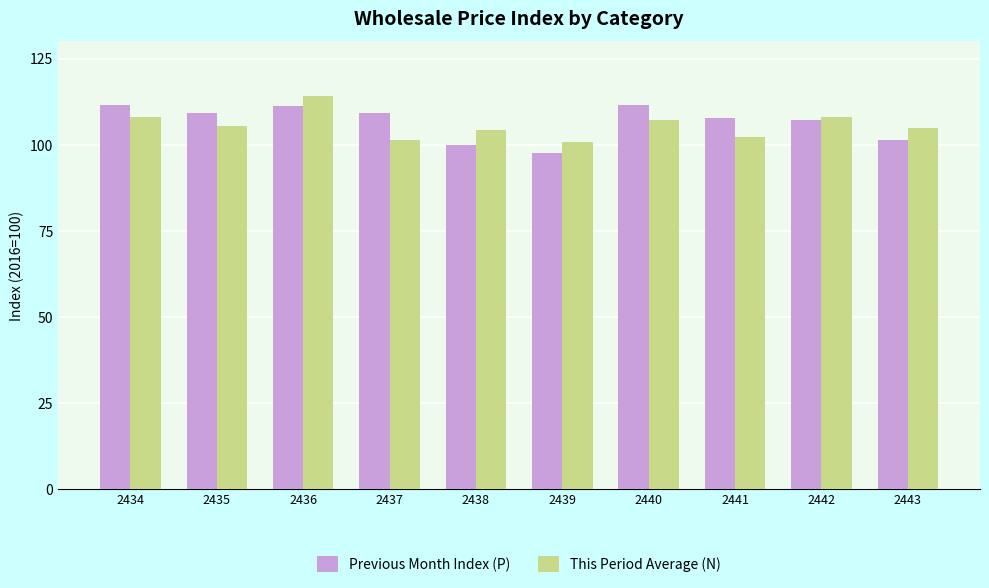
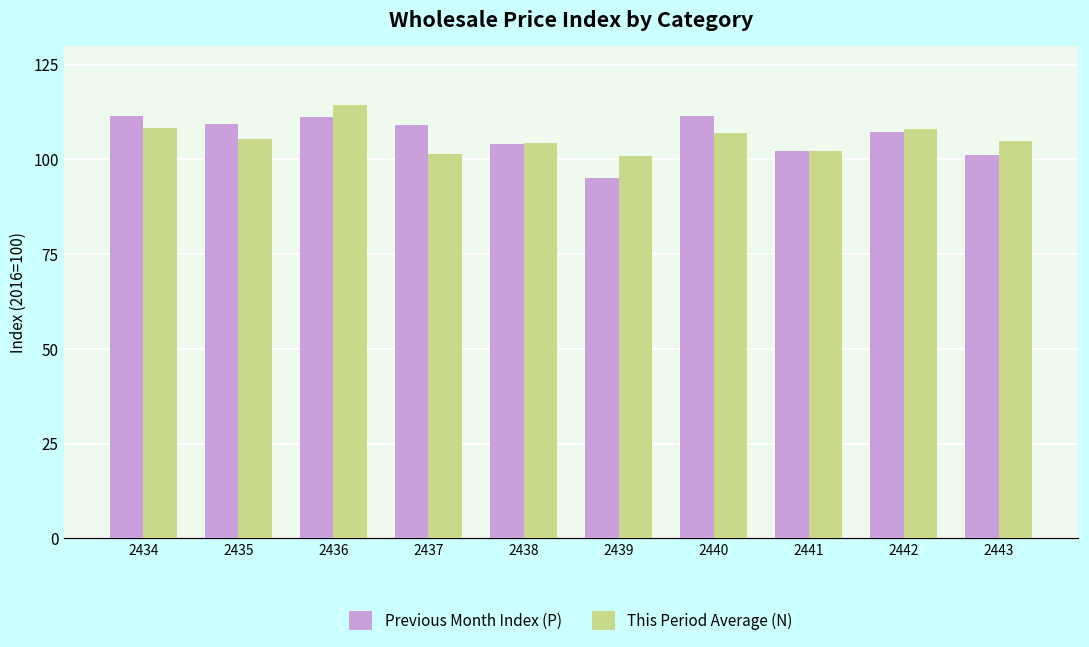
Previous Month Index (P), 2438: 100 -> 104
Previous Month Index (P), 2439: 98 -> 95
Previous Month Index (P), 2441: 108 -> 102
